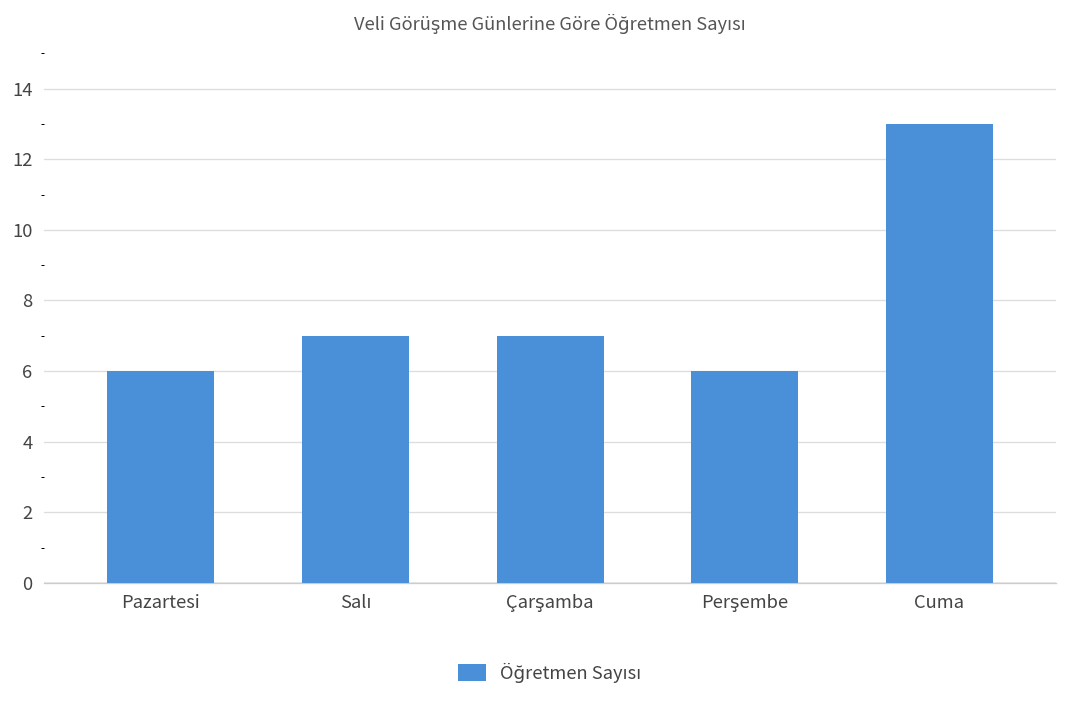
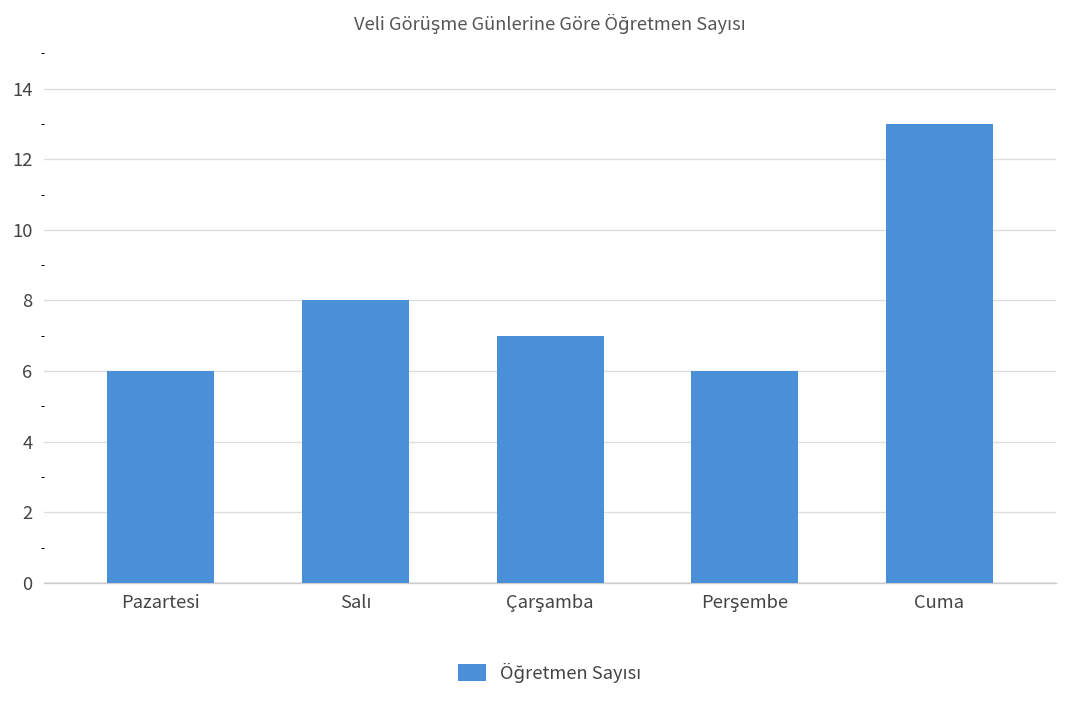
Salı: 7 -> 8
